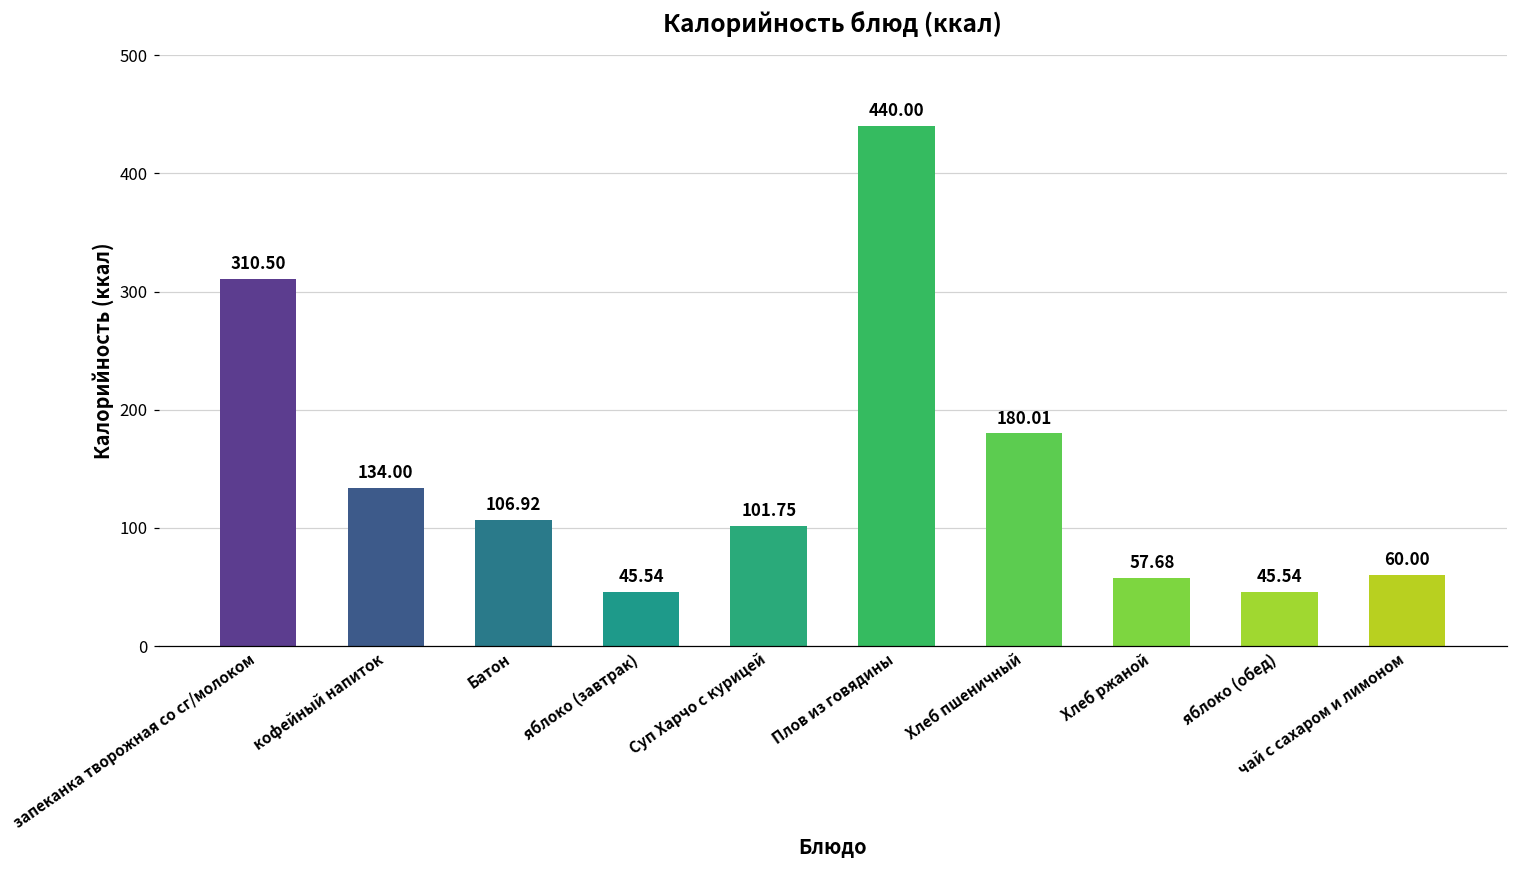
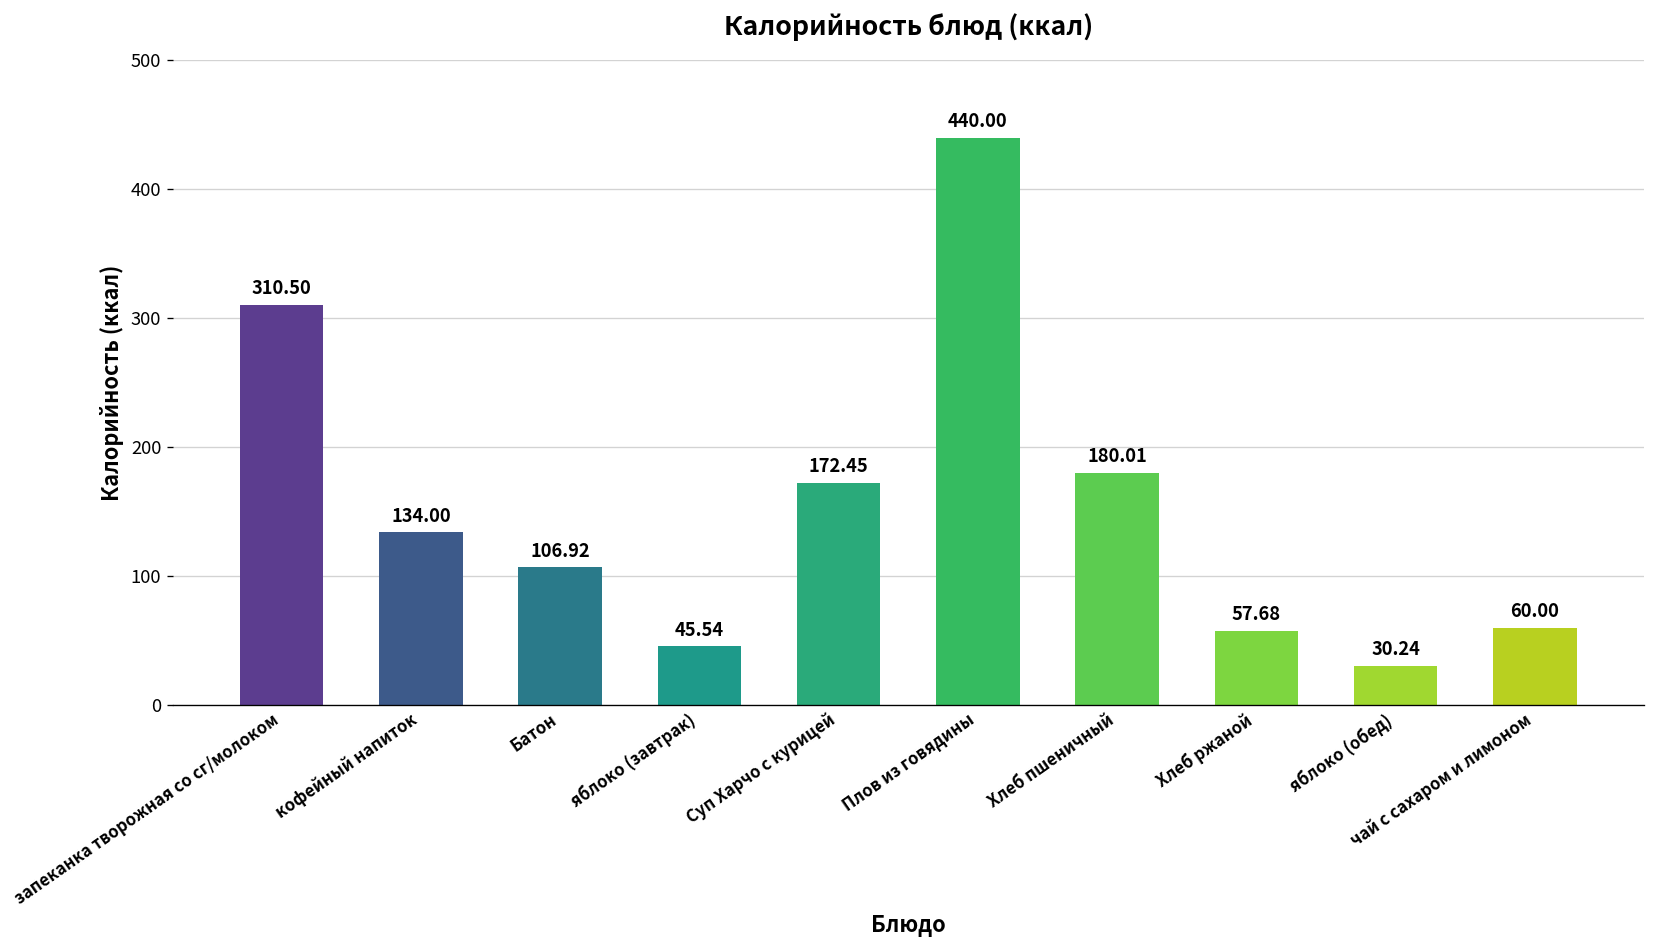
Суп Харчо с курицей: 101.75 -> 172.45
яблоко (обед): 45.54 -> 30.24
